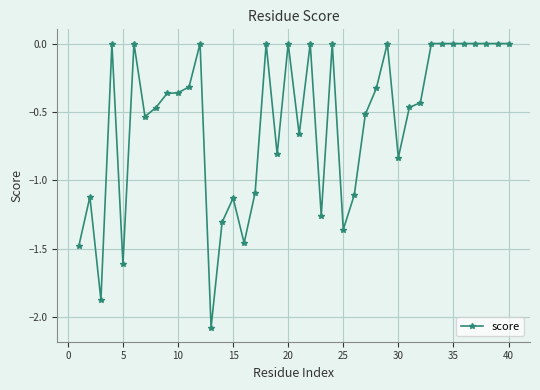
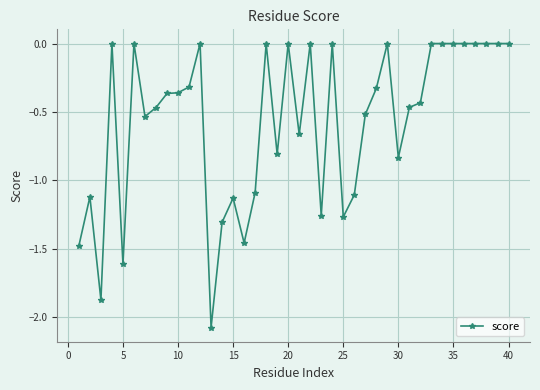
25: -1.36 -> -1.27
